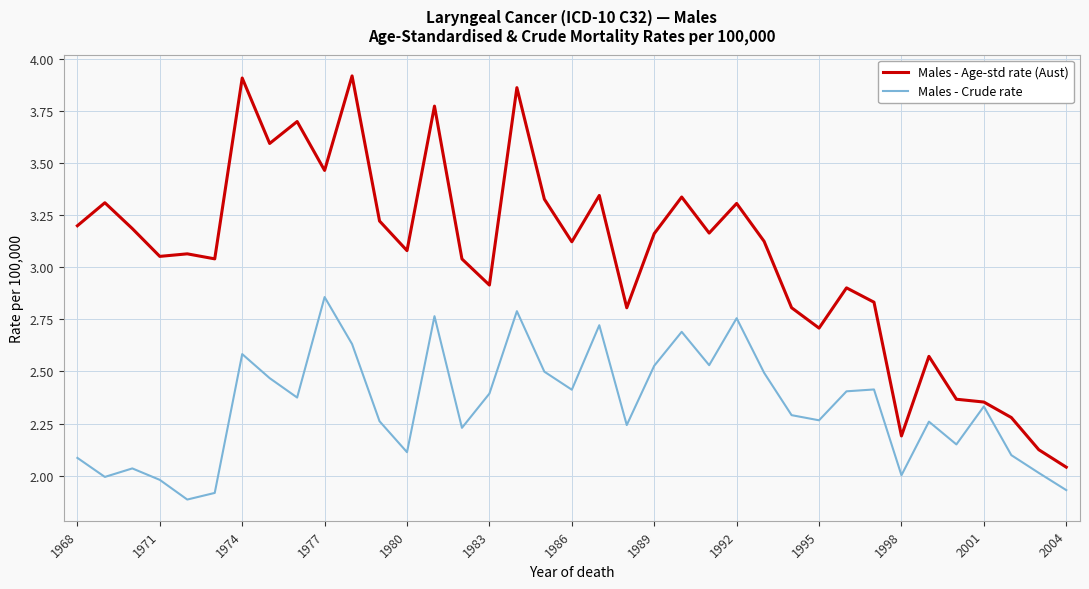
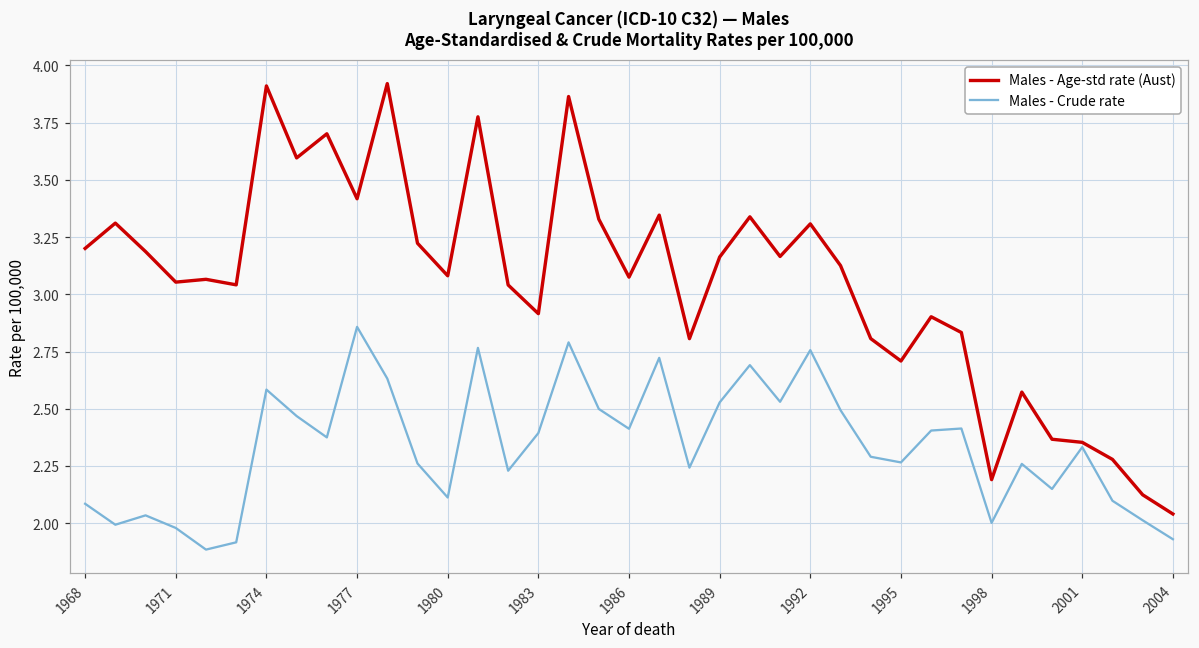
Males - Age-std rate (Aust), 1977: 3.47 -> 3.42
Males - Age-std rate (Aust), 1986: 3.12 -> 3.07
